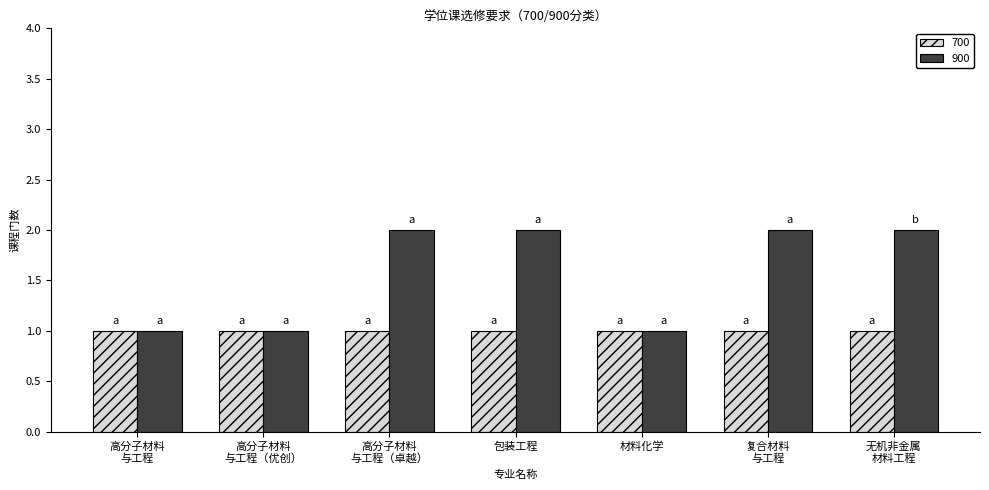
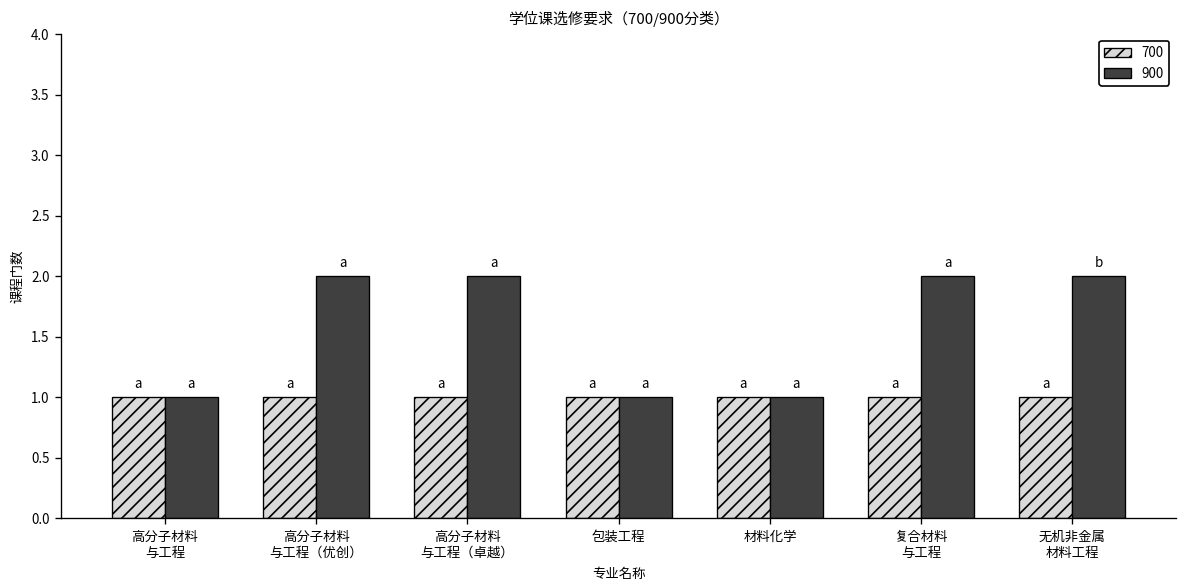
900, 高分子材料 与工程（优创）: 1 -> 2
900, 包装工程: 2 -> 1
